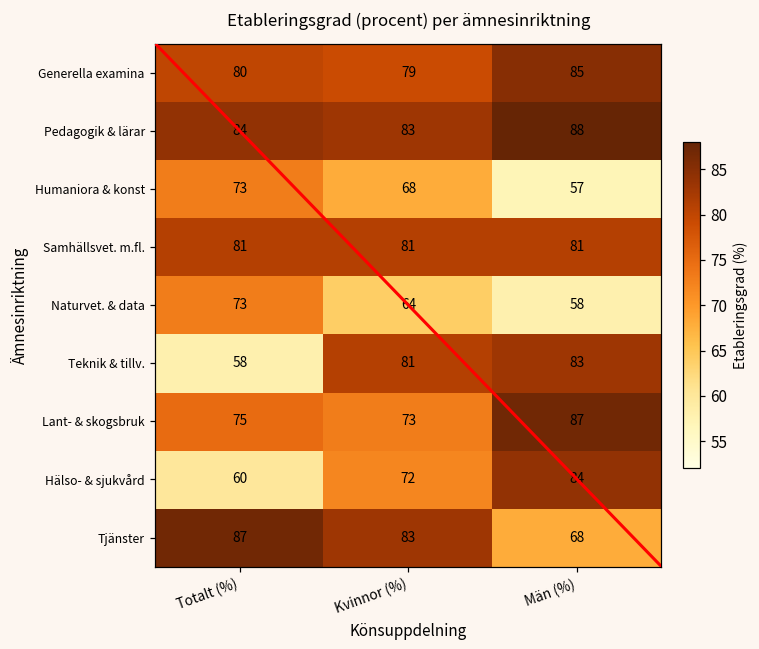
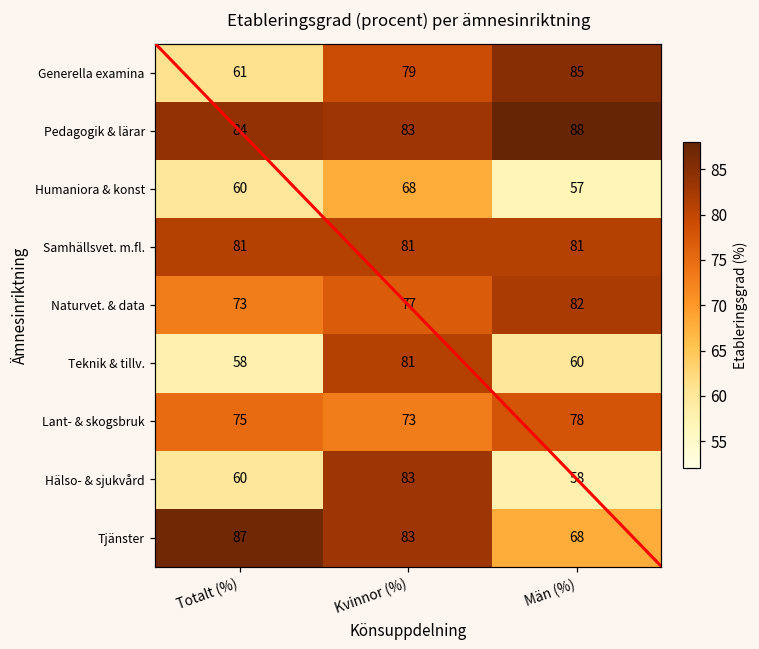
Generella examina, Totalt (%): 80 -> 61
Humaniora & konst, Totalt (%): 73 -> 60
Naturvet. & data, Kvinnor (%): 64 -> 77
Naturvet. & data, Män (%): 58 -> 82
Teknik & tillv., Män (%): 83 -> 60
Lant- & skogsbruk, Män (%): 87 -> 78
Hälso- & sjukvård, Kvinnor (%): 72 -> 83
Hälso- & sjukvård, Män (%): 84 -> 58
